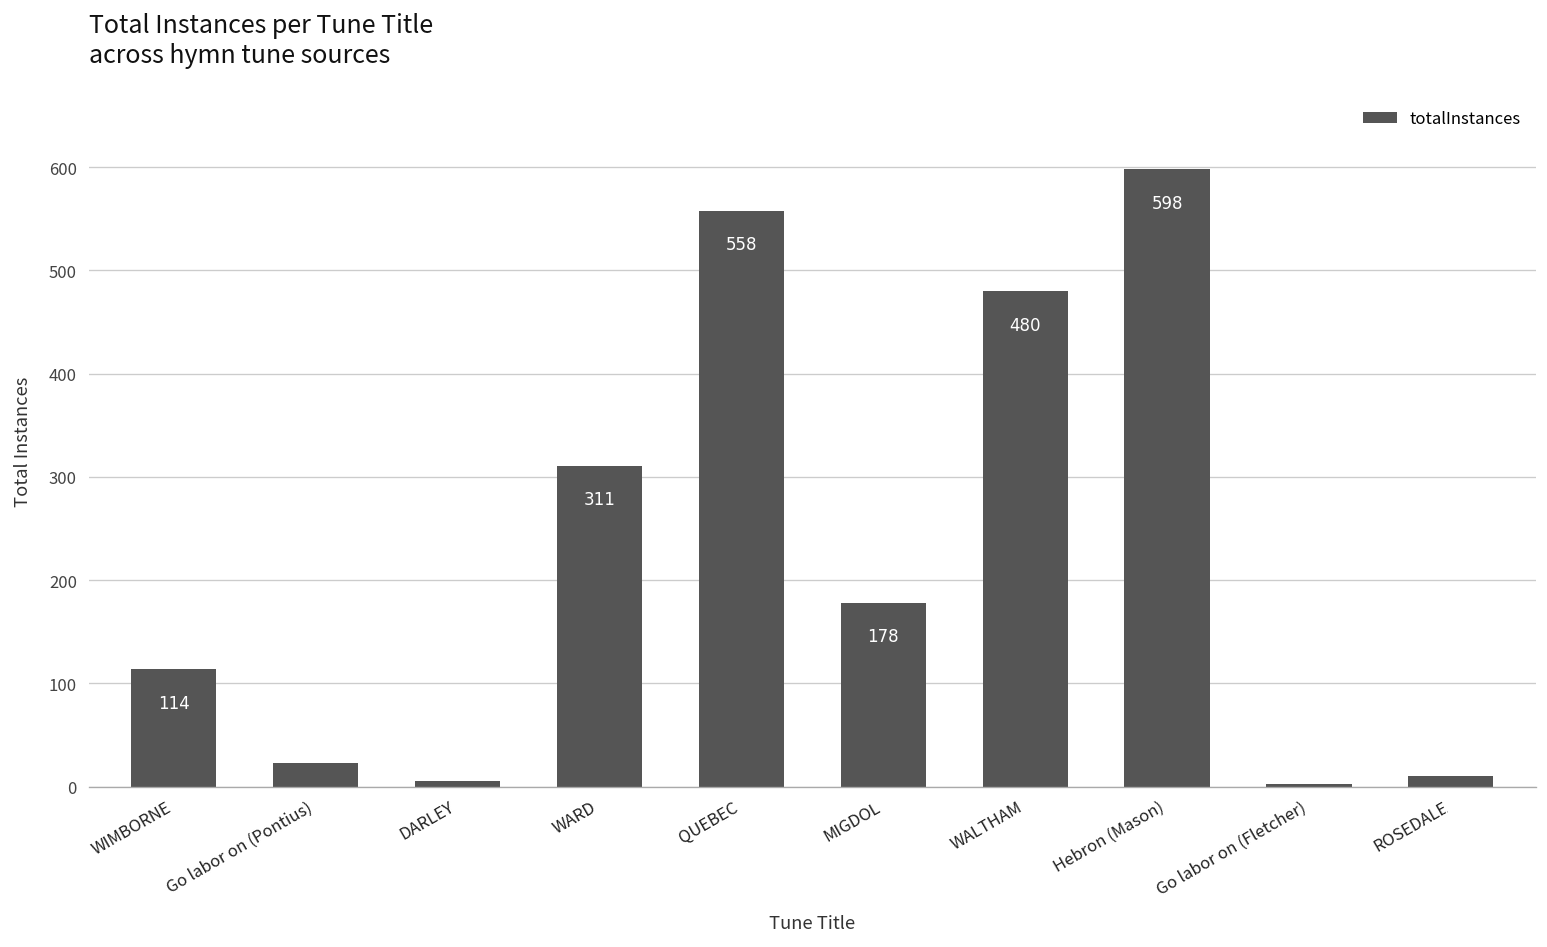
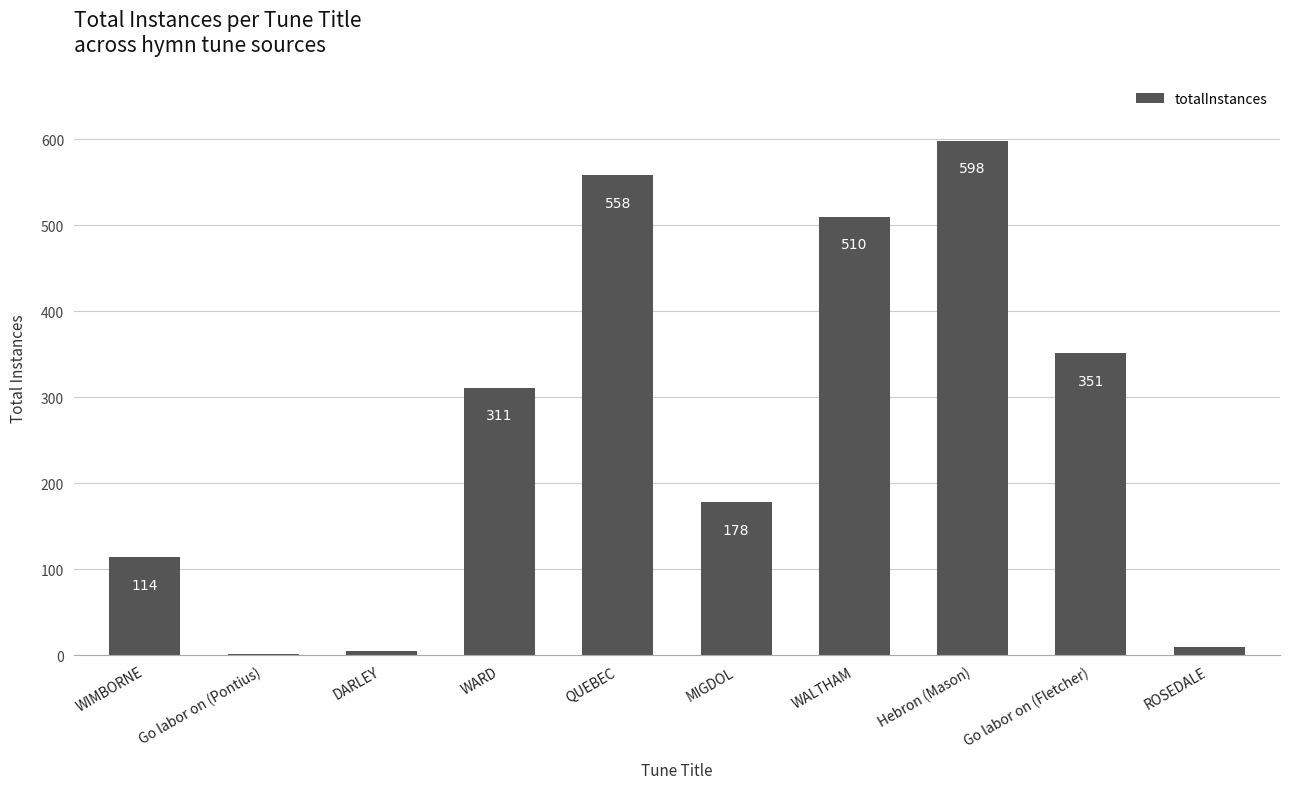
Go labor on (Pontius): 20 -> 0
WALTHAM: 480 -> 510
Go labor on (Fletcher): 0 -> 350
